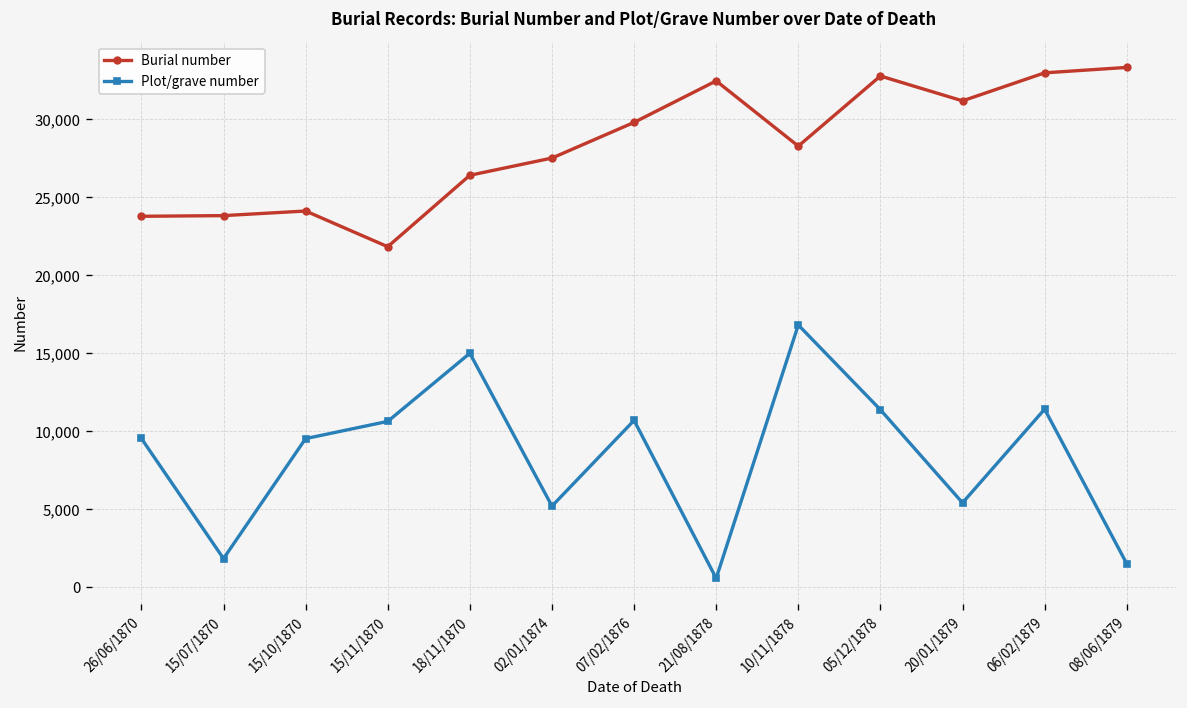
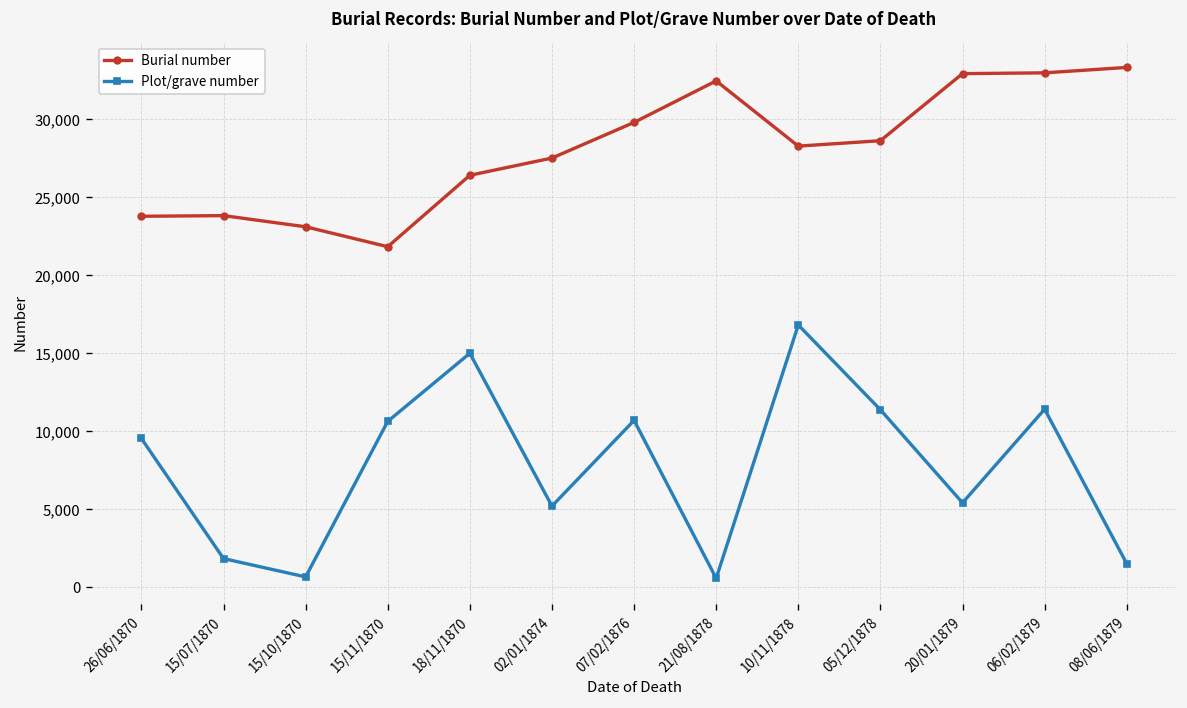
Burial number, 15/10/1870: 24,100 -> 23,100
Plot/grave number, 15/10/1870: 9,500 -> 700
Burial number, 05/12/1878: 32,800 -> 28,600
Burial number, 20/01/1879: 31,200 -> 32,900
